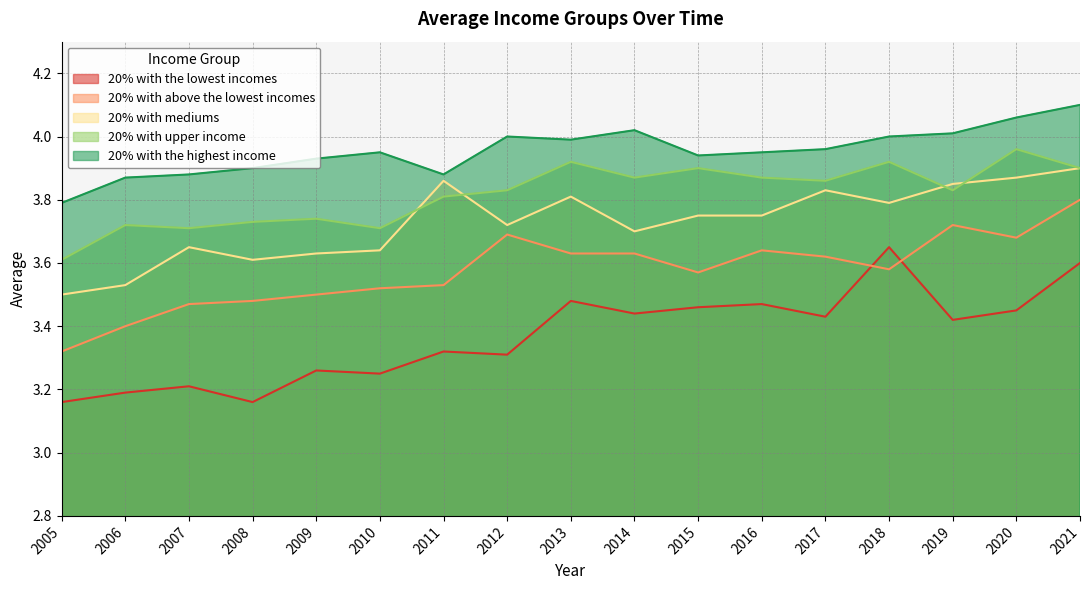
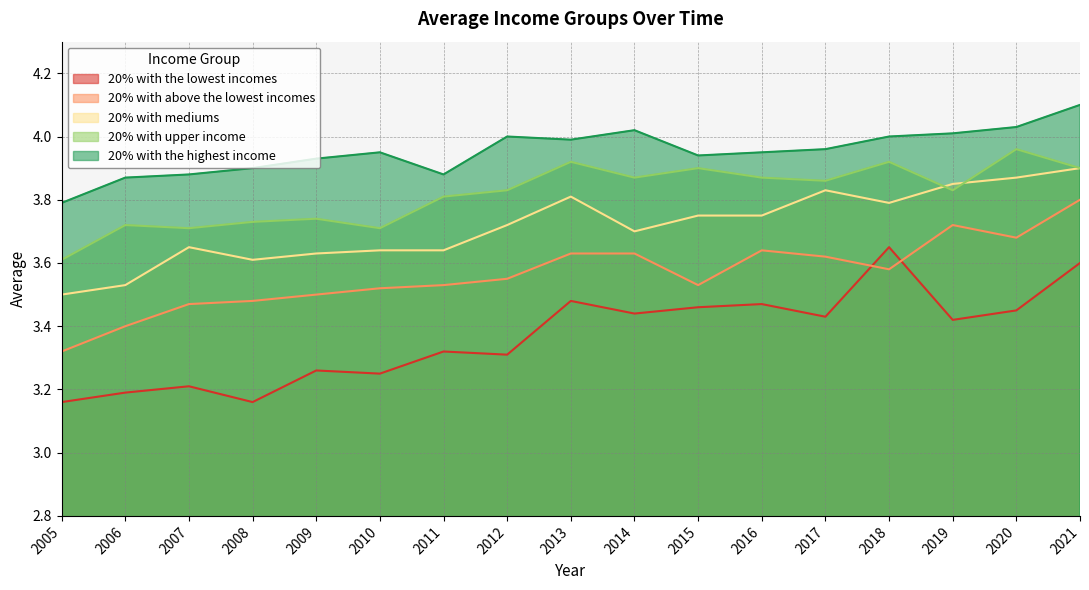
20% with mediums, 2011: 3.86 -> 3.64
20% with above the lowest incomes, 2012: 3.69 -> 3.55
20% with above the lowest incomes, 2015: 3.57 -> 3.53
20% with the highest income, 2020: 4.06 -> 4.03
